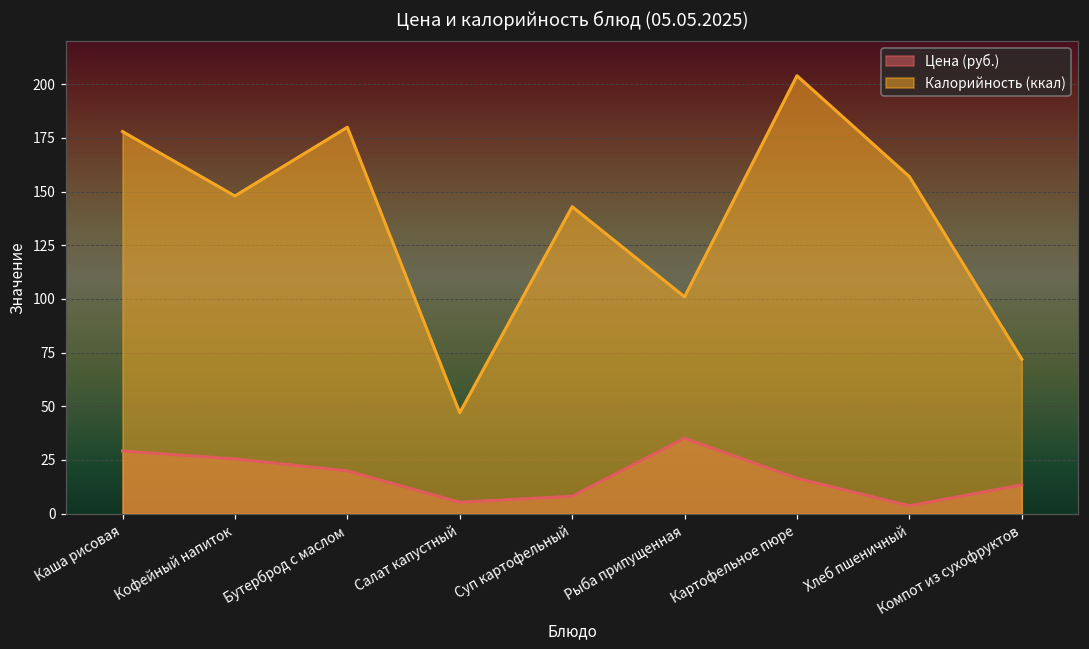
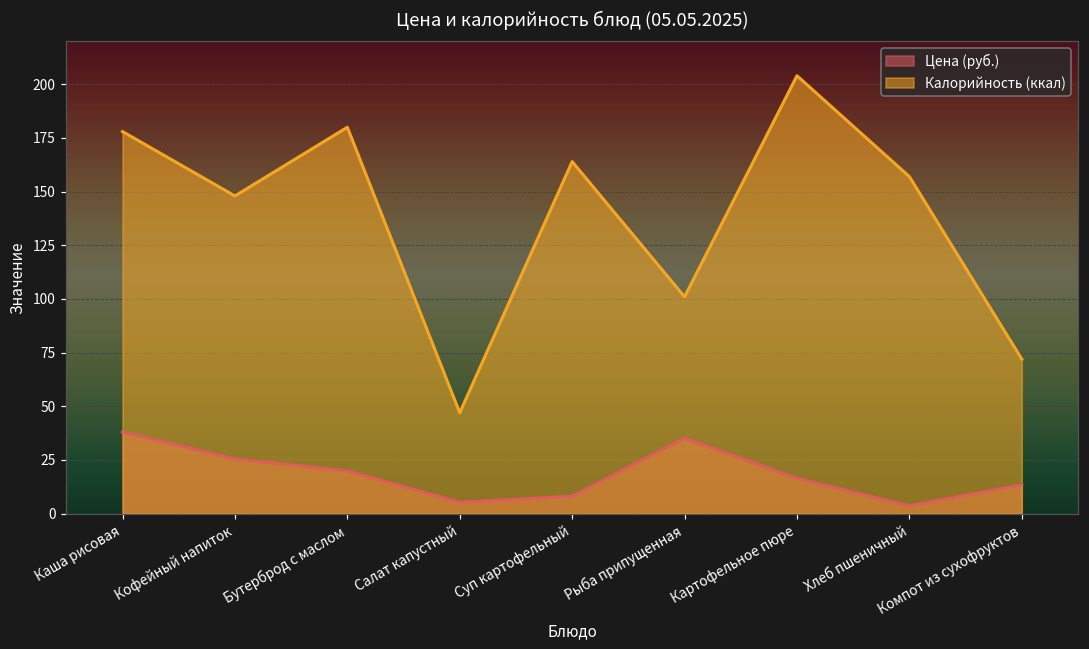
Цена (руб.), Каша рисовая: 29 -> 38
Калорийность (ккал), Суп картофельный: 143 -> 164
